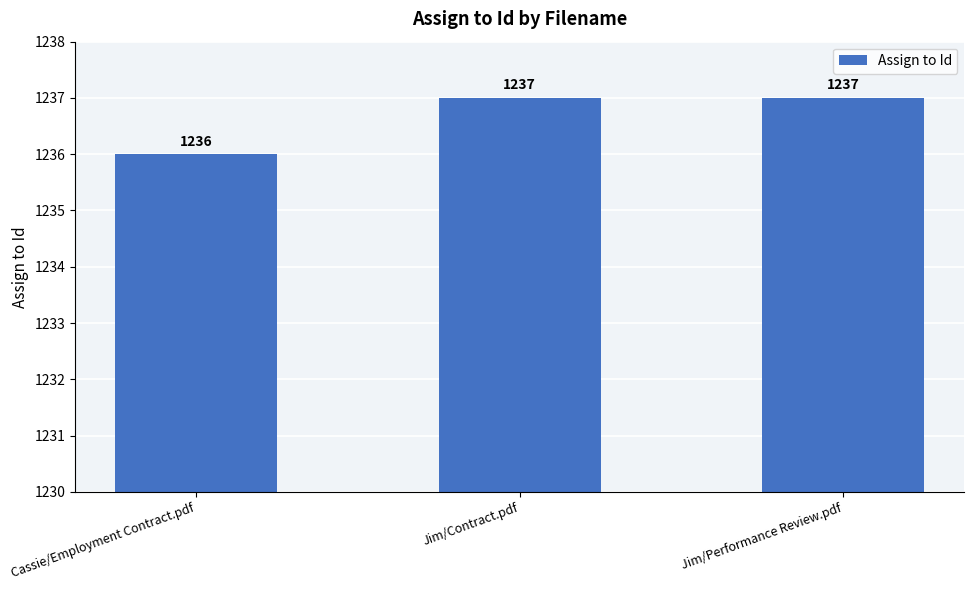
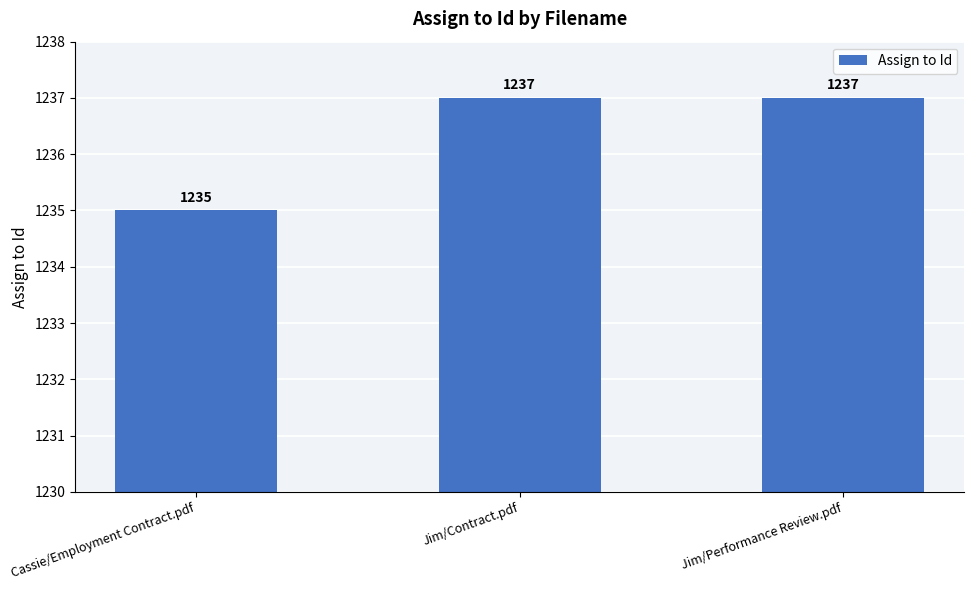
Cassie/Employment Contract.pdf: 1236 -> 1235
